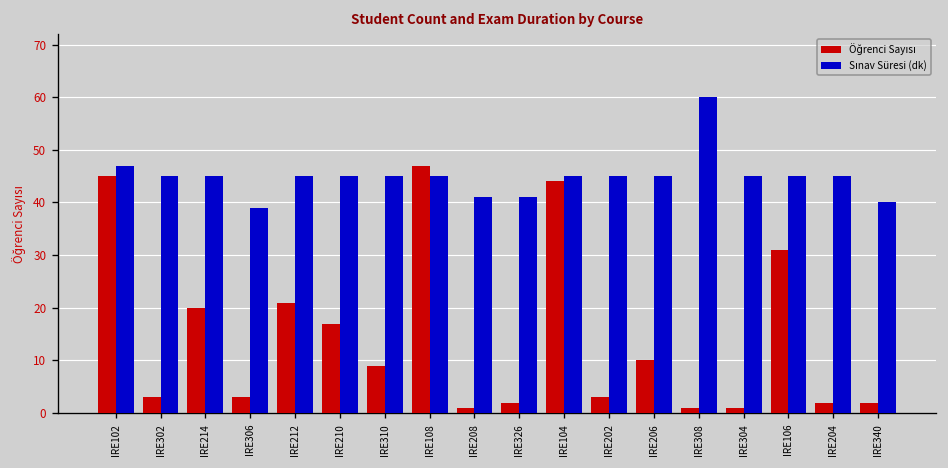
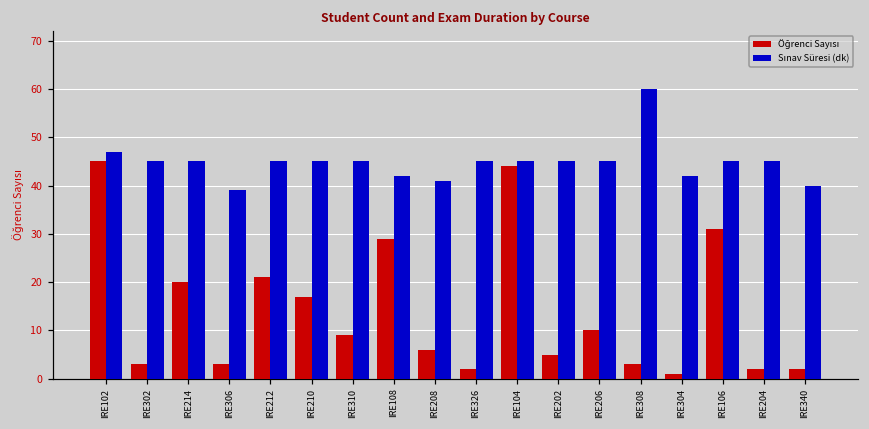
Öğrenci Sayısı, IRE108: 47 -> 29
Sınav Süresi (dk), IRE108: 45 -> 42
Öğrenci Sayısı, IRE208: 1 -> 6
Sınav Süresi (dk), IRE326: 41 -> 45
Öğrenci Sayısı, IRE202: 3 -> 5
Öğrenci Sayısı, IRE308: 1 -> 3
Sınav Süresi (dk), IRE304: 45 -> 42
